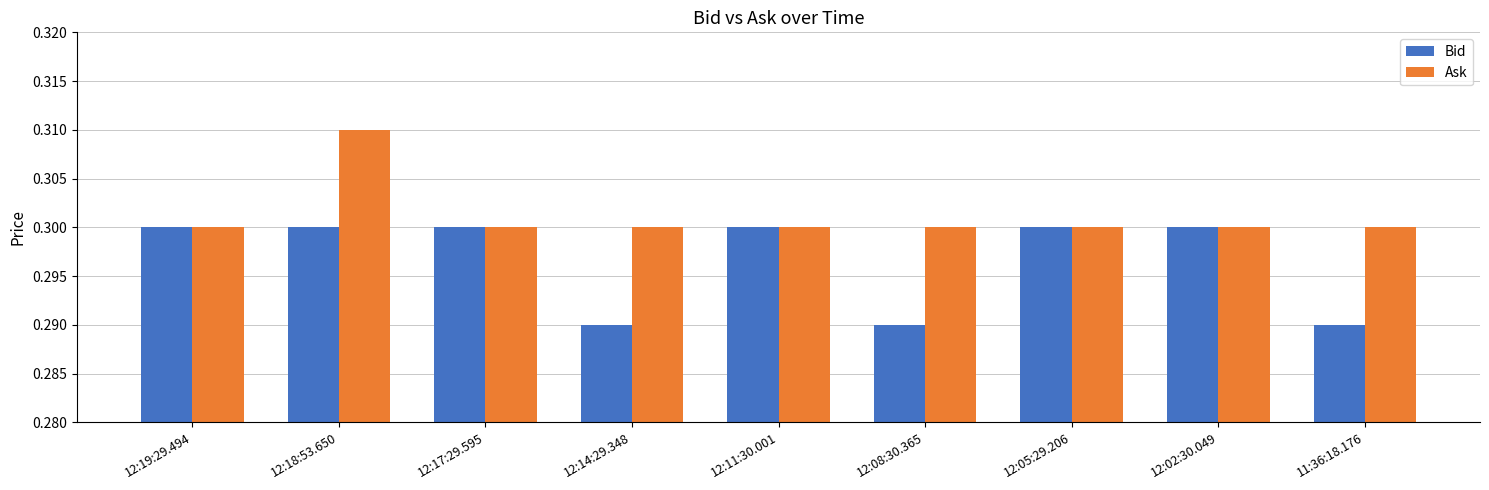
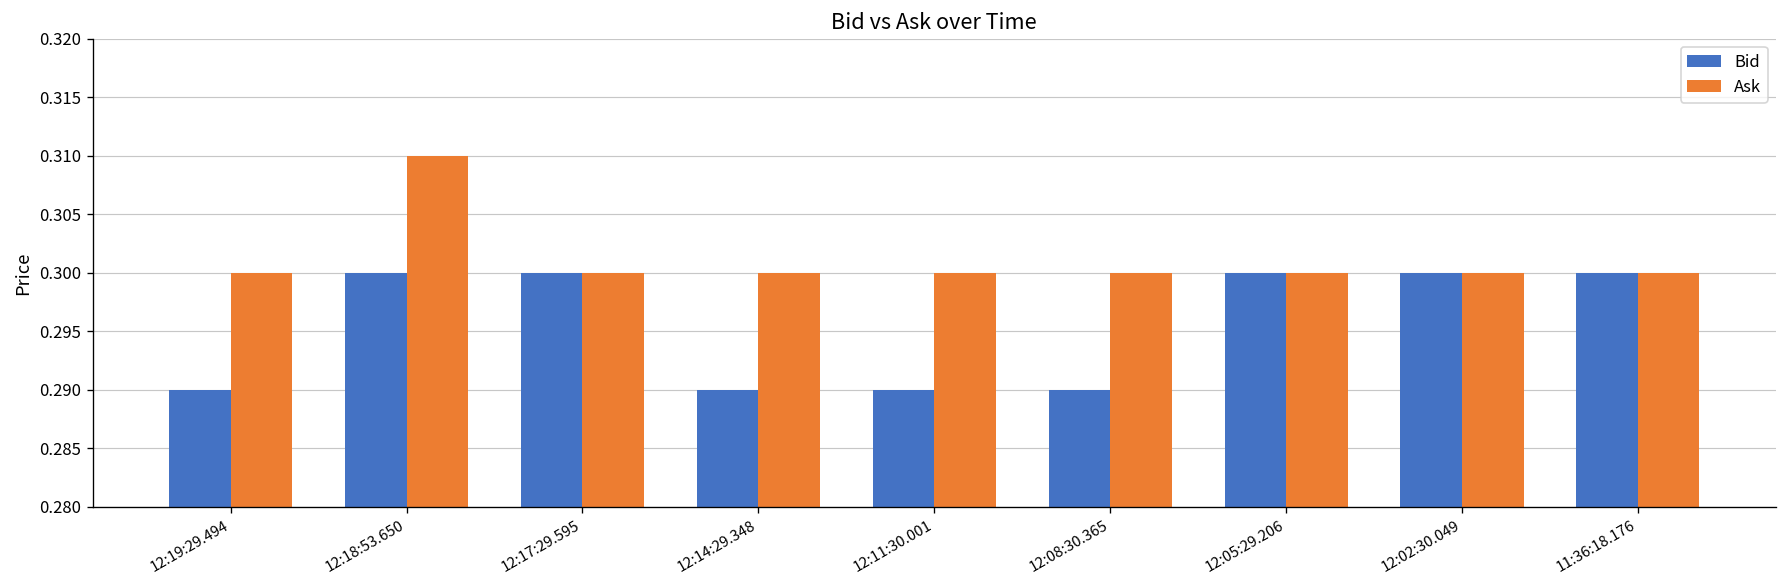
Bid, 12:19:29.494: 0.30 -> 0.29
Bid, 12:11:30.001: 0.30 -> 0.29
Bid, 11:36:18.176: 0.29 -> 0.30
